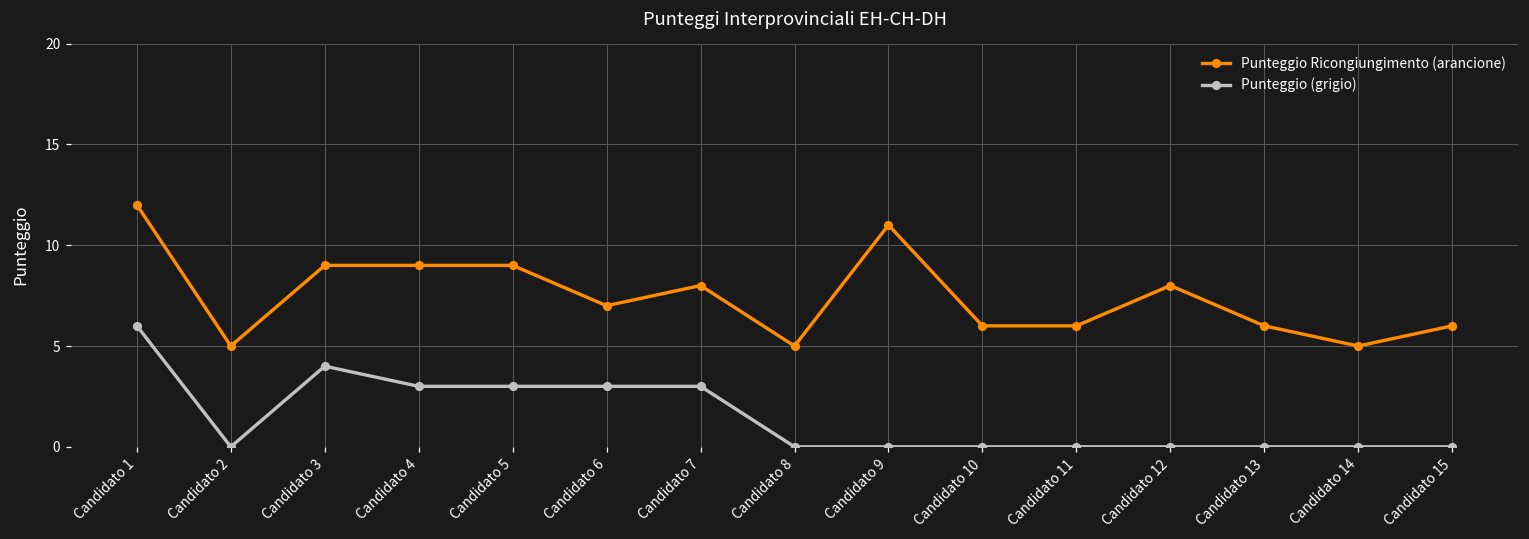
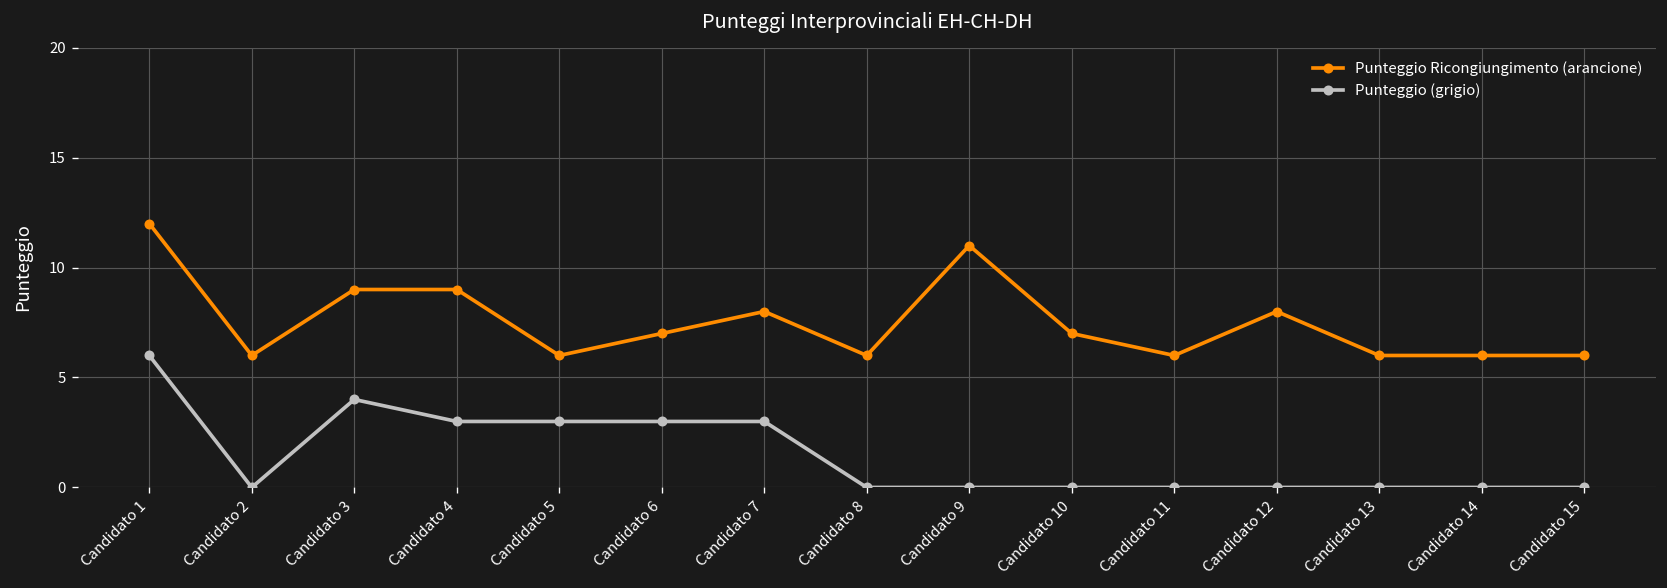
Punteggio Ricongiungimento (arancione), Candidato 2: 5 -> 6
Punteggio Ricongiungimento (arancione), Candidato 5: 9 -> 6
Punteggio Ricongiungimento (arancione), Candidato 8: 5 -> 6
Punteggio Ricongiungimento (arancione), Candidato 10: 6 -> 7
Punteggio Ricongiungimento (arancione), Candidato 14: 5 -> 6
